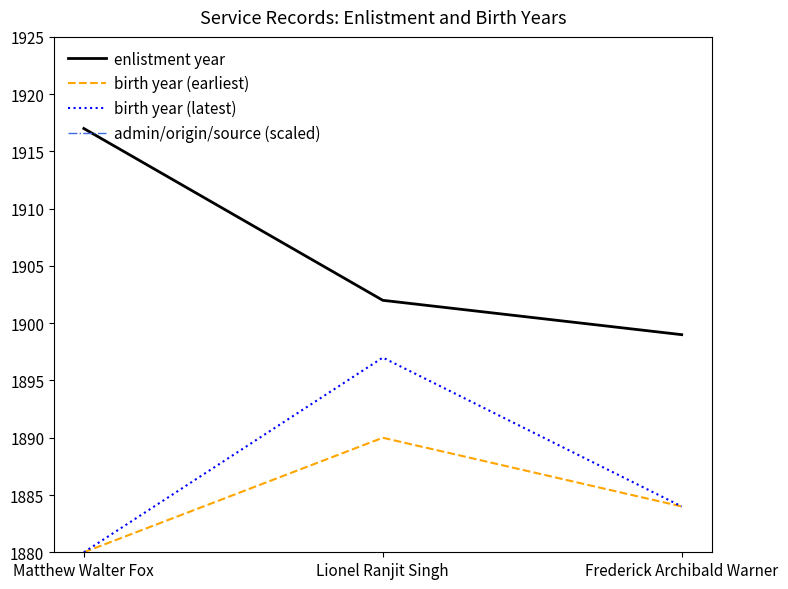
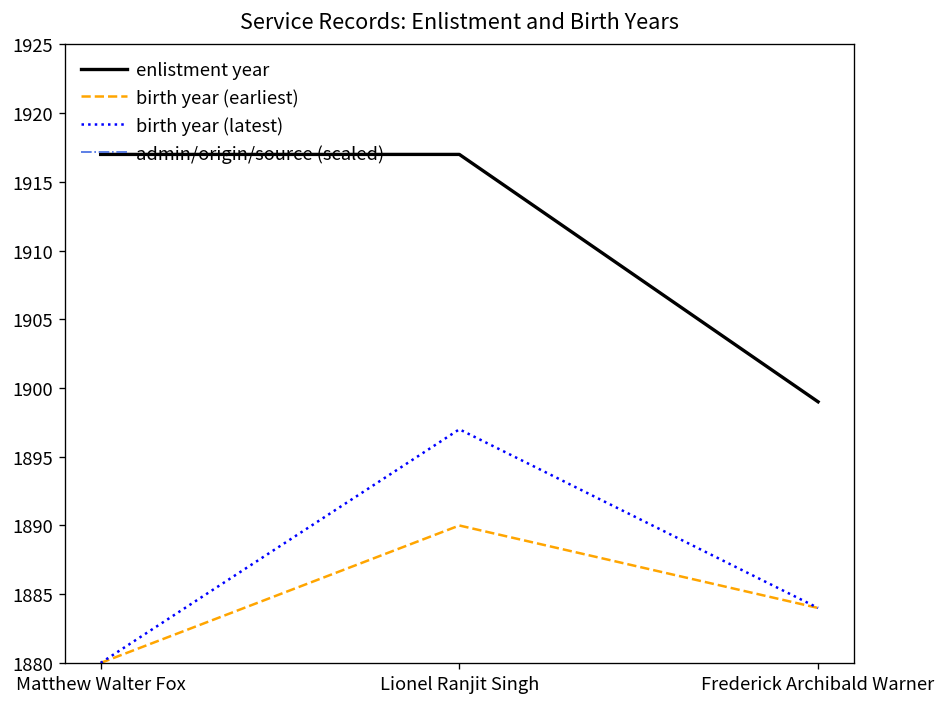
enlistment year, Lionel Ranjit Singh: 1902 -> 1917
